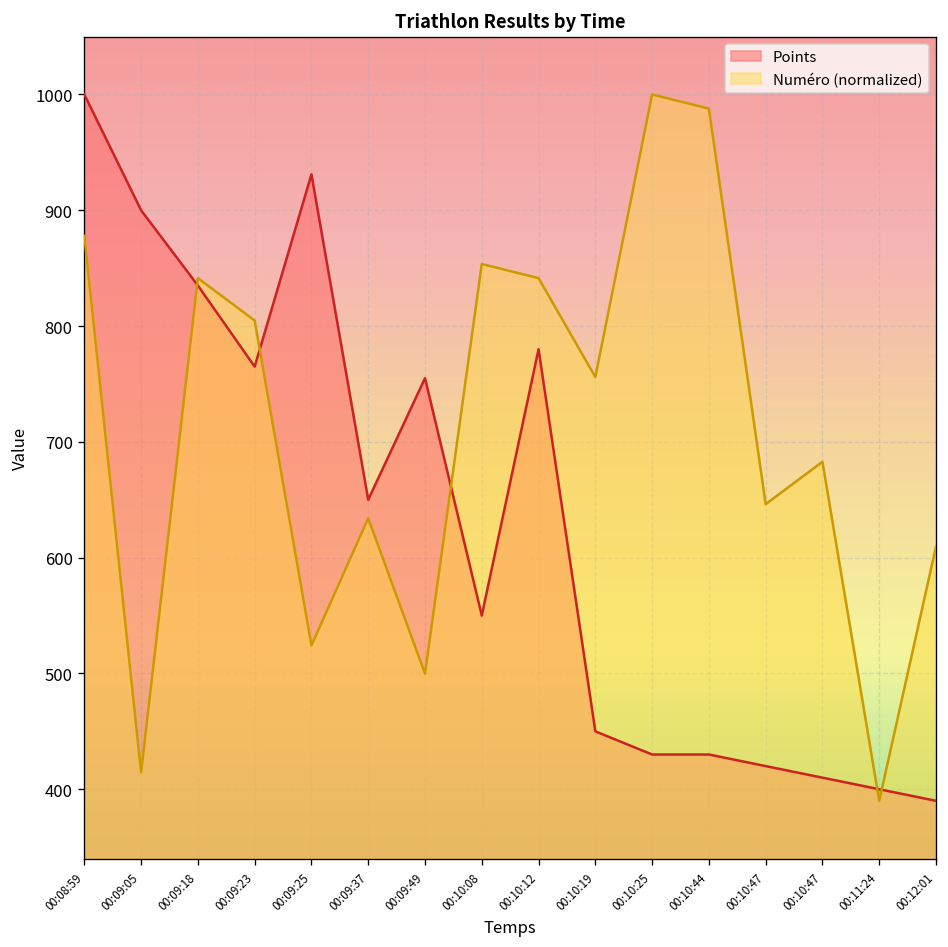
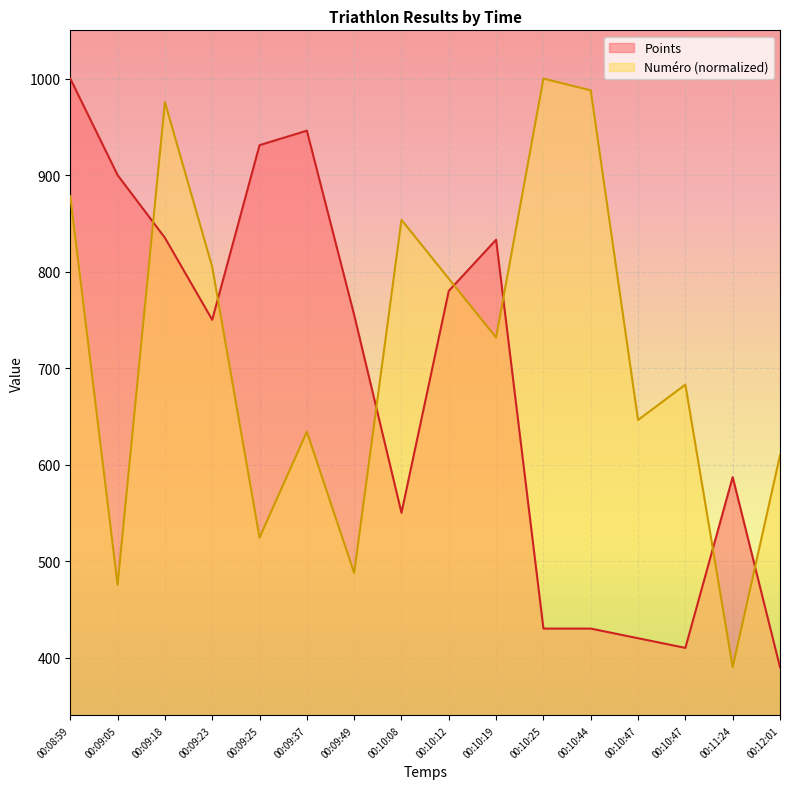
Numéro (normalized), 00:09:05: 410 -> 480
Numéro (normalized), 00:09:18: 840 -> 980
Points, 00:09:23: 770 -> 750
Points, 00:09:37: 650 -> 950
Numéro (normalized), 00:09:49: 500 -> 490
Numéro (normalized), 00:10:12: 840 -> 790
Points, 00:10:19: 450 -> 830
Numéro (normalized), 00:10:19: 760 -> 730
Points, 00:11:24: 400 -> 590
